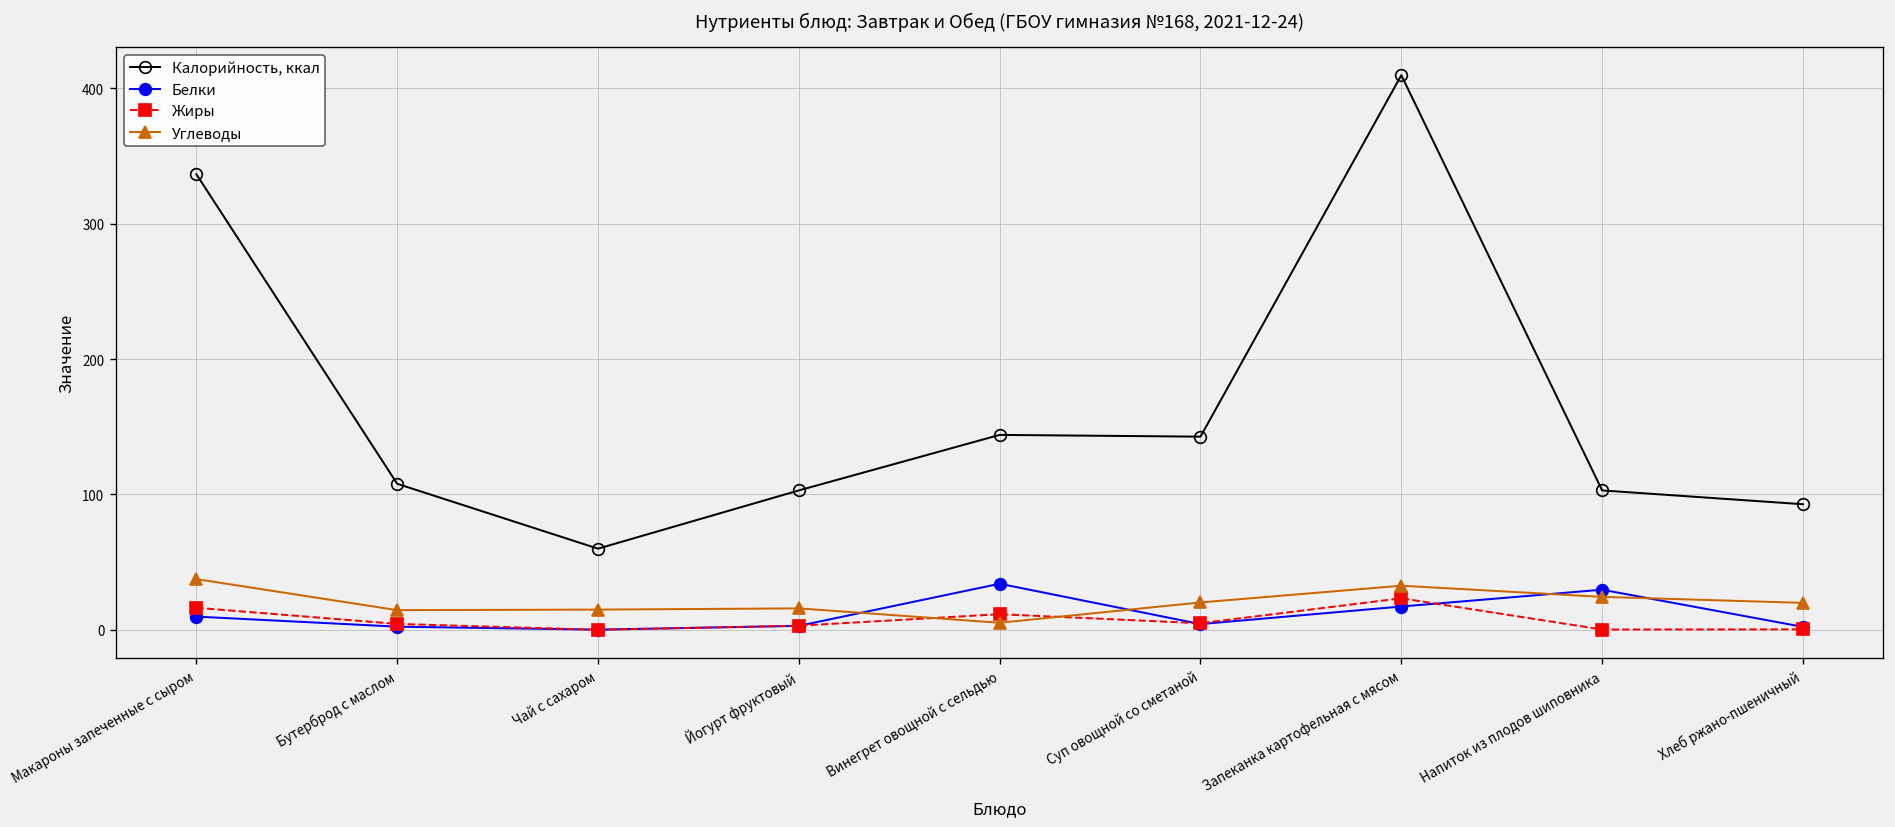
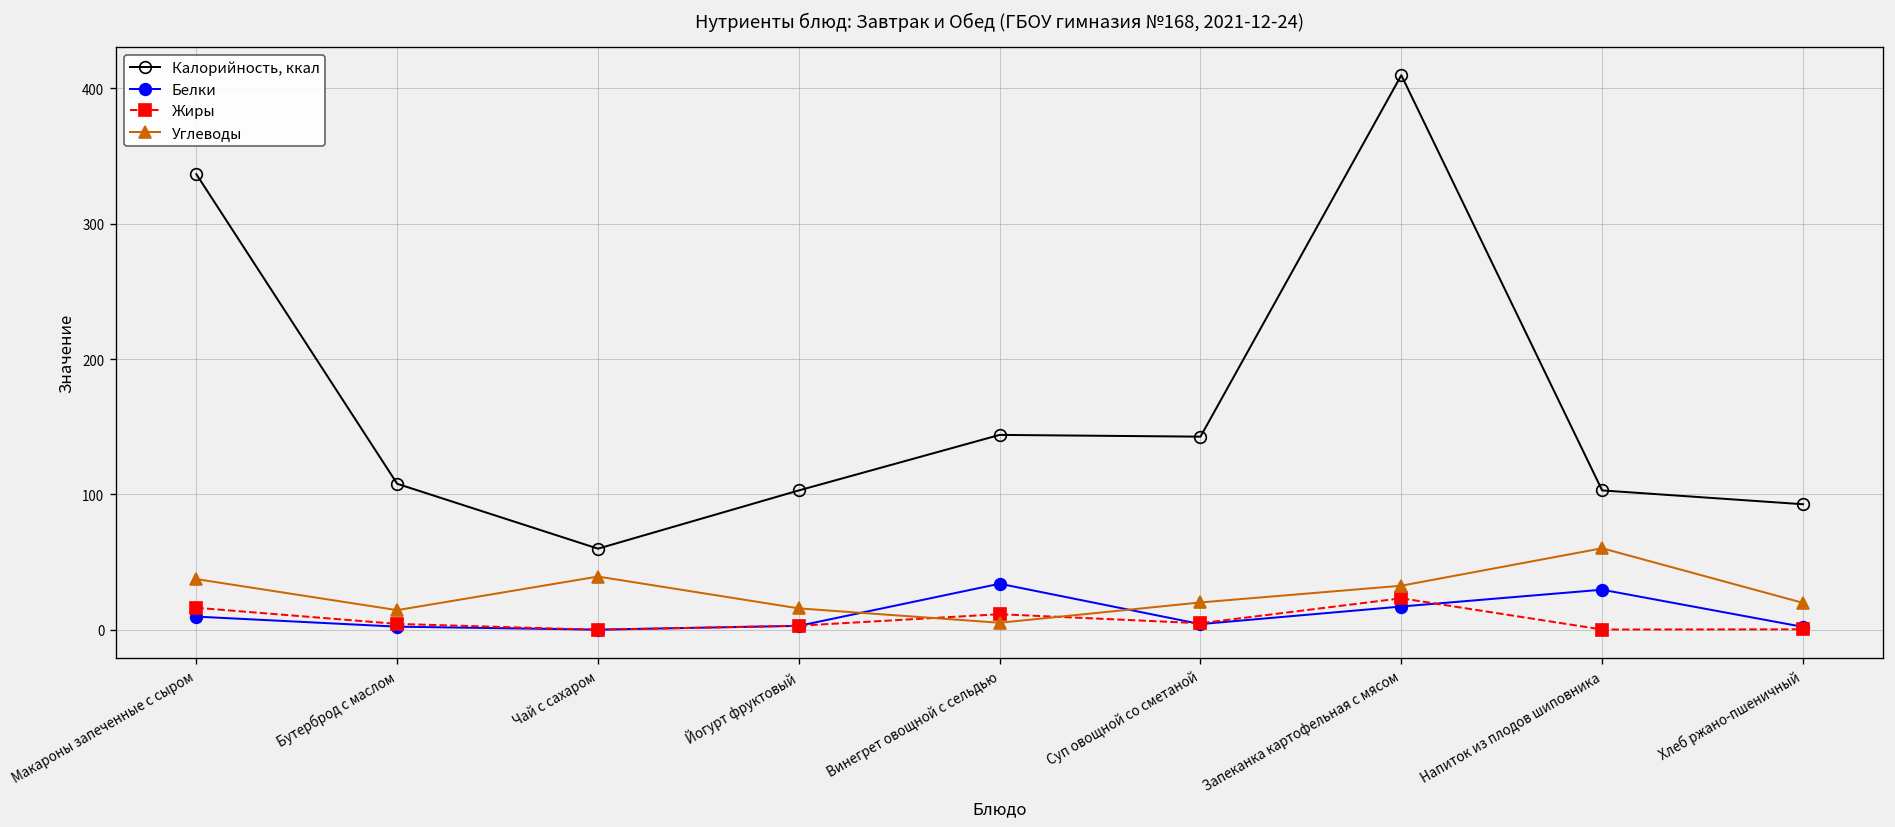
Углеводы, Чай с сахаром: 15 -> 39
Углеводы, Напиток из плодов шиповника: 24 -> 60
